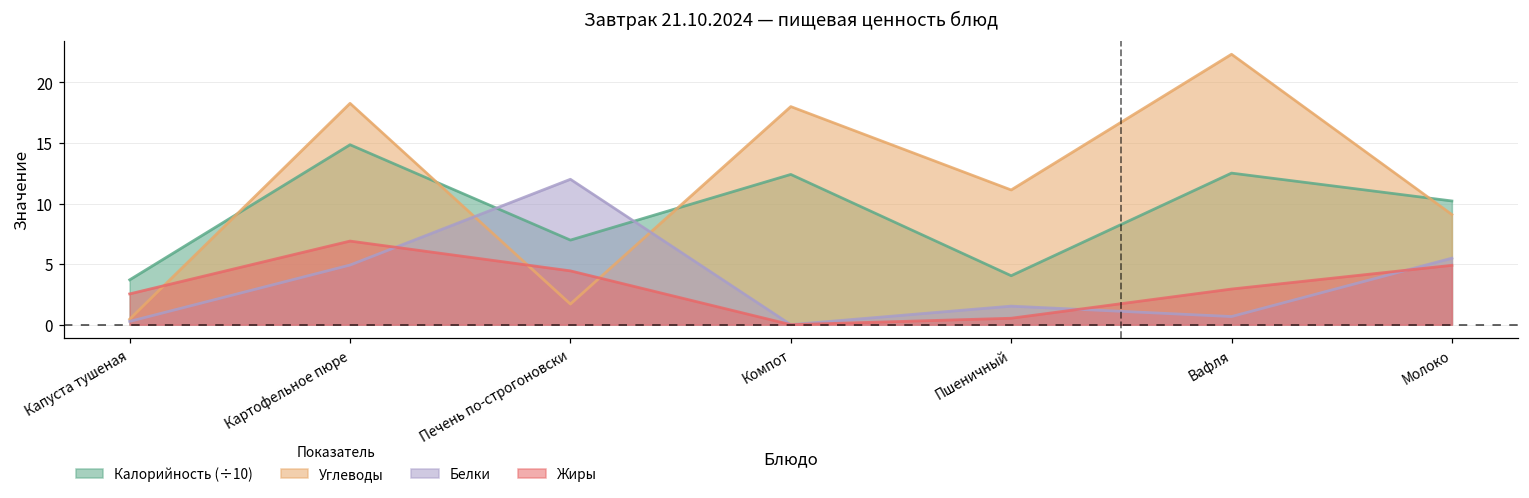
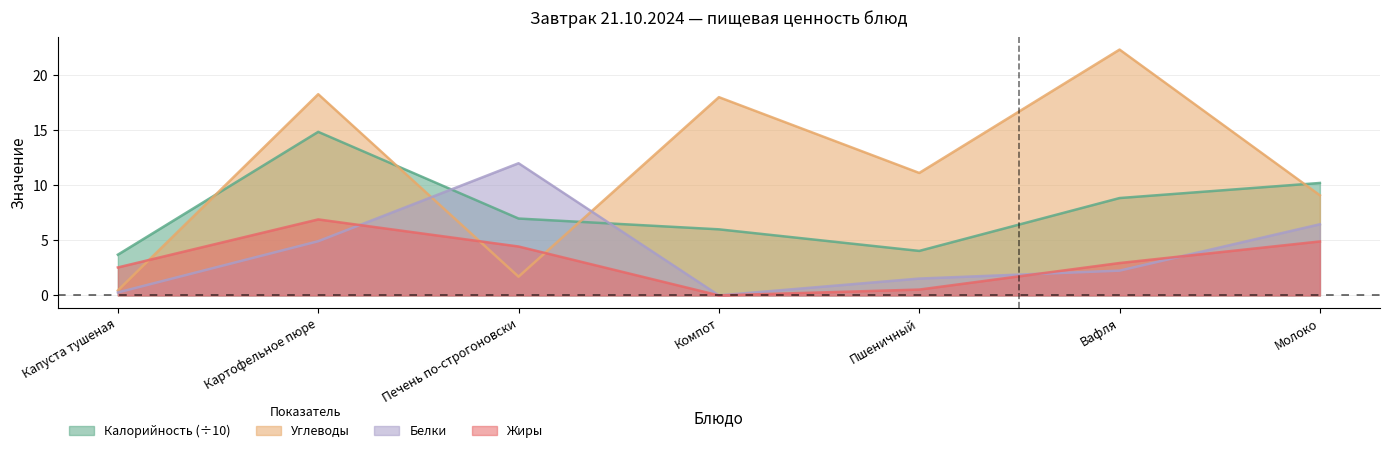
Калорийность (÷10), Компот: 12.4 -> 6.0
Калорийность (÷10), Вафля: 12.5 -> 8.8
Белки, Вафля: 0.7 -> 2.3
Белки, Молоко: 5.5 -> 6.5
